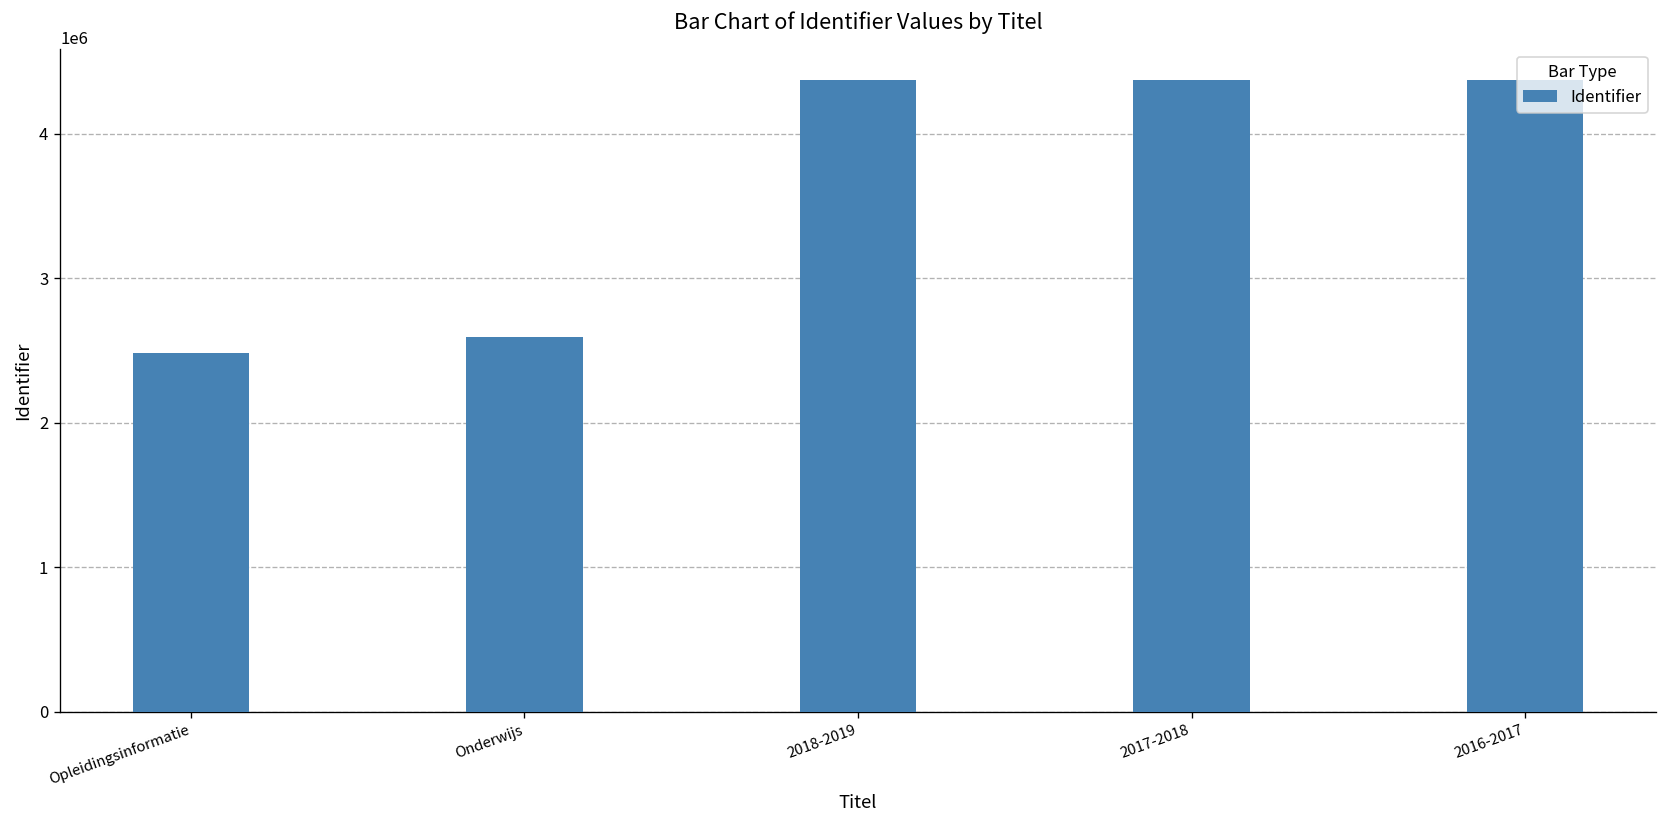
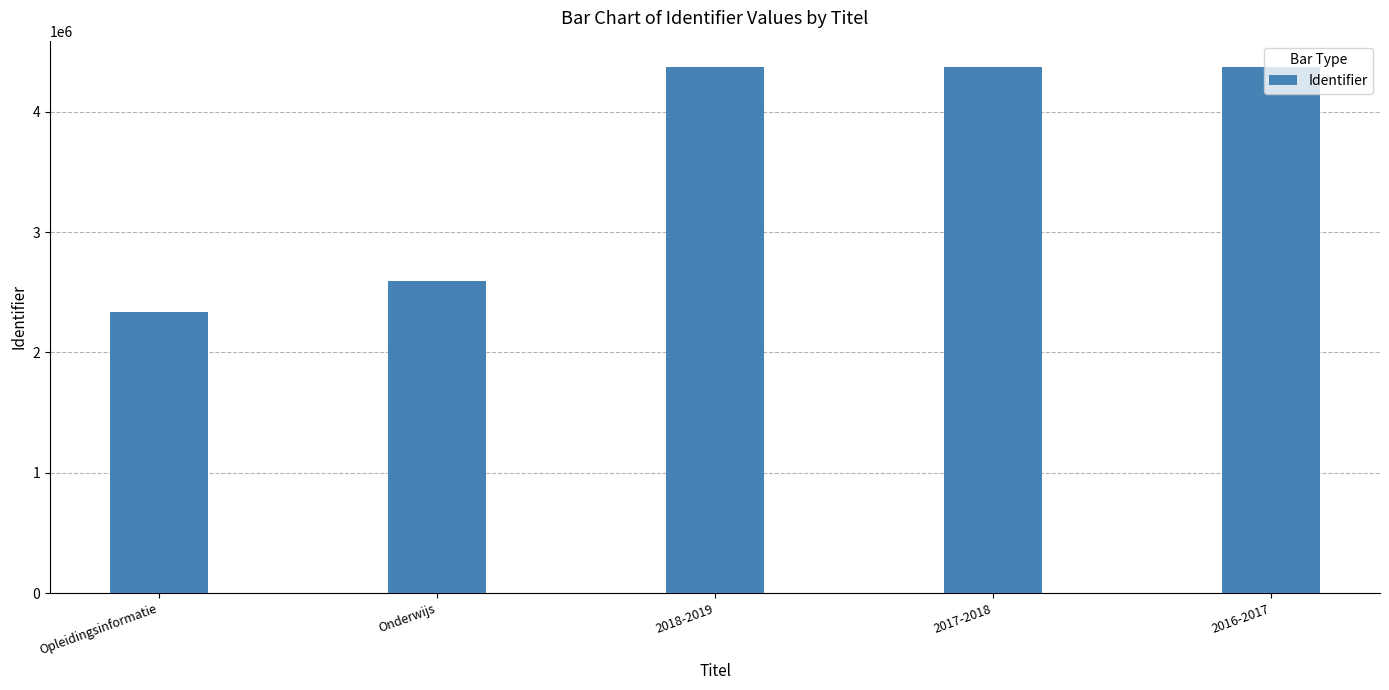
Opleidingsinformatie: 2480000 -> 2340000
